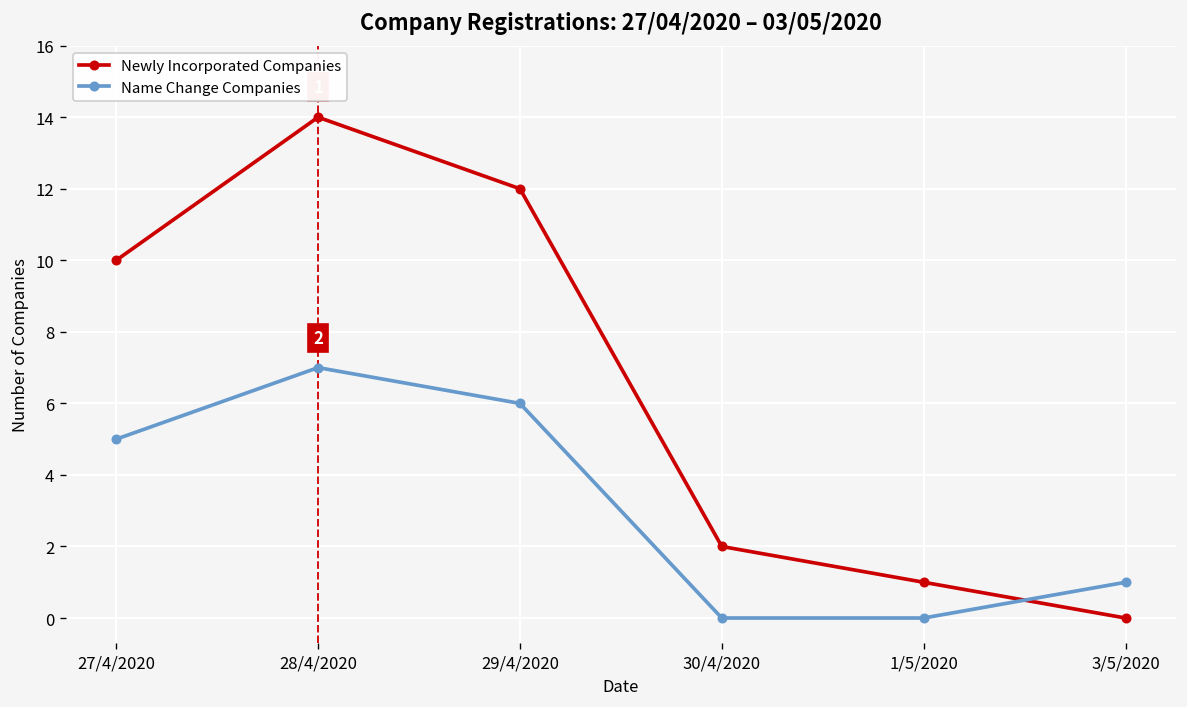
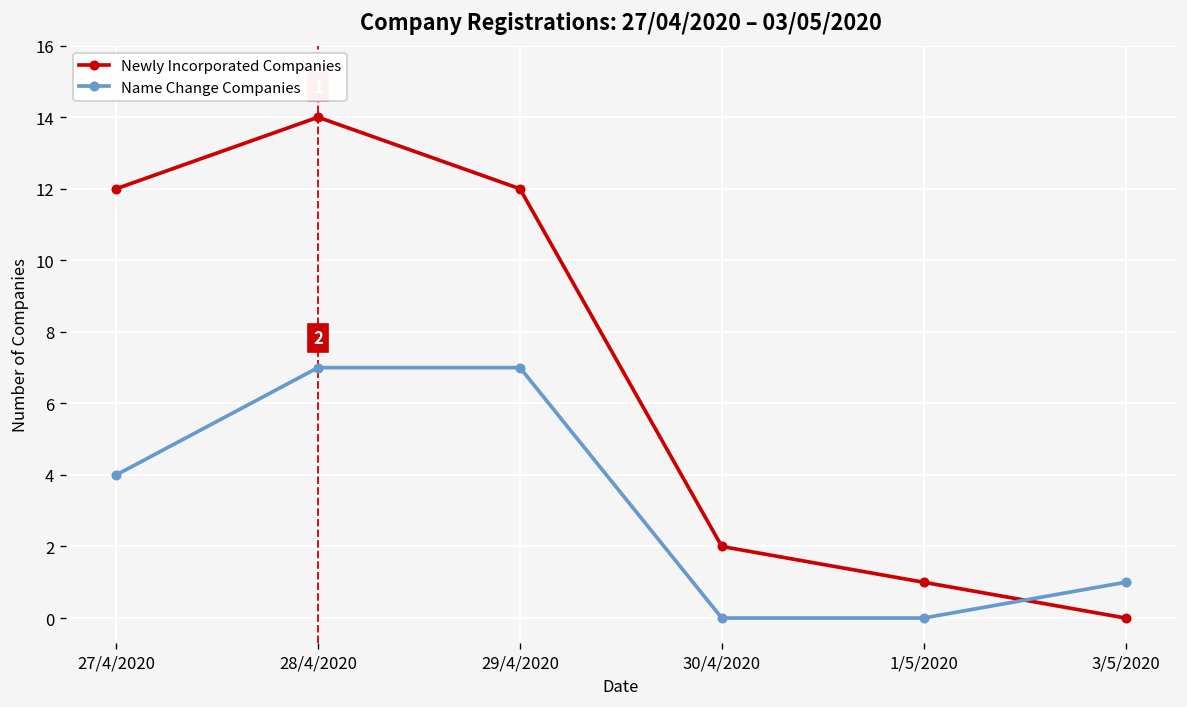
Newly Incorporated Companies, 27/4/2020: 10 -> 12
Name Change Companies, 27/4/2020: 5 -> 4
Name Change Companies, 29/4/2020: 6 -> 7
